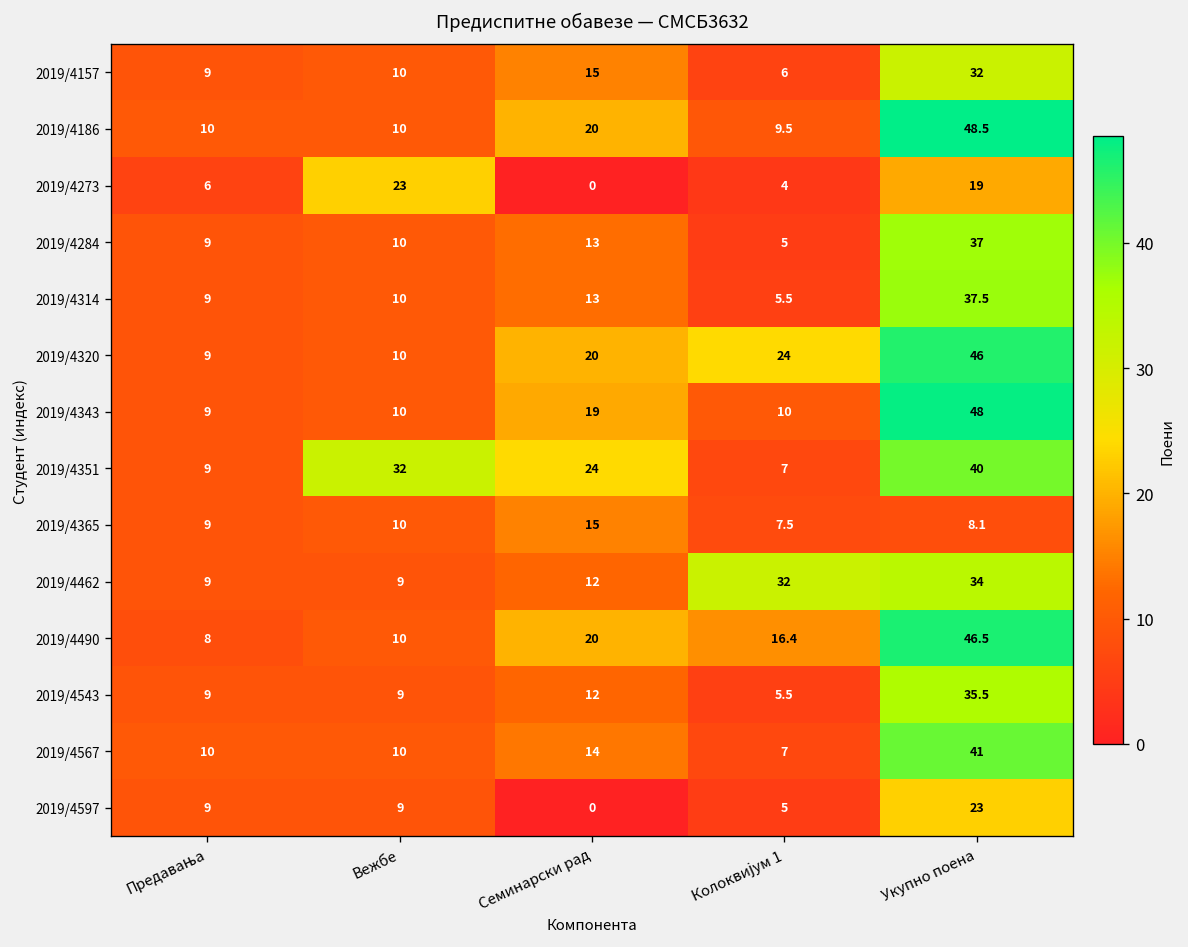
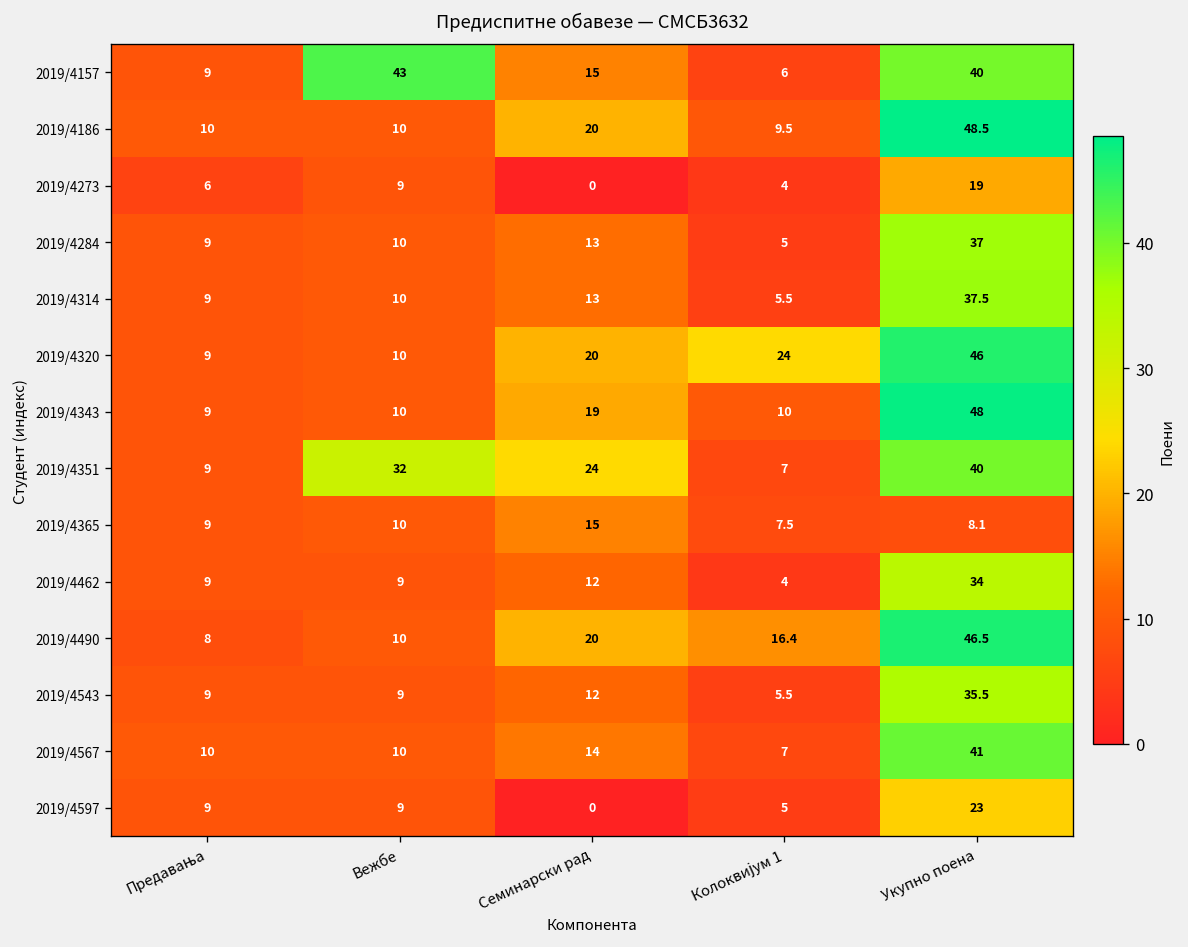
2019/4157, Вежбе: 10 -> 43
2019/4157, Укупно поена: 32 -> 40
2019/4273, Вежбе: 23 -> 9
2019/4462, Колоквијум 1: 32 -> 4
